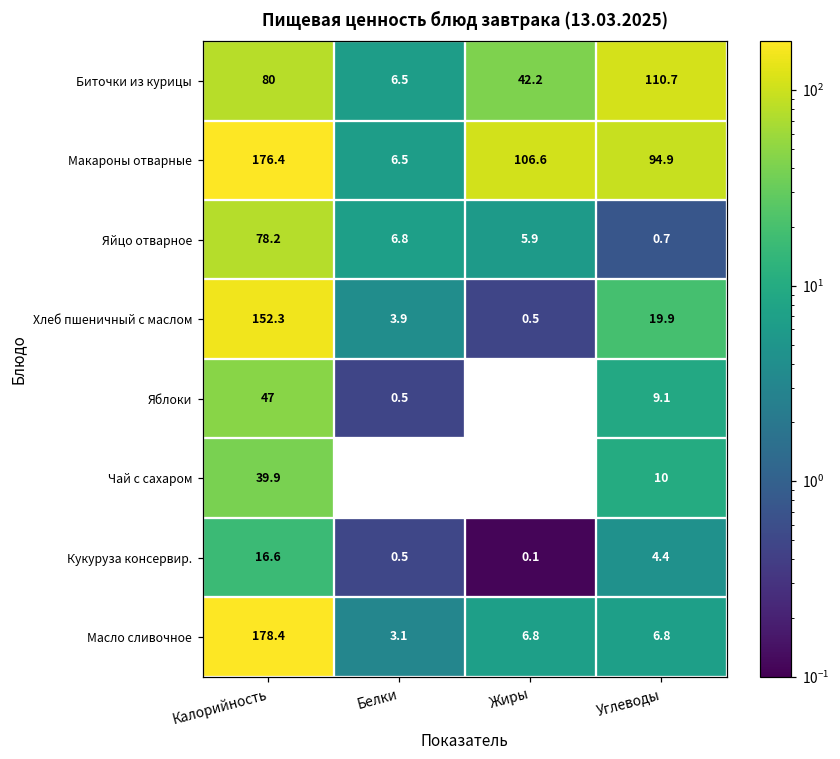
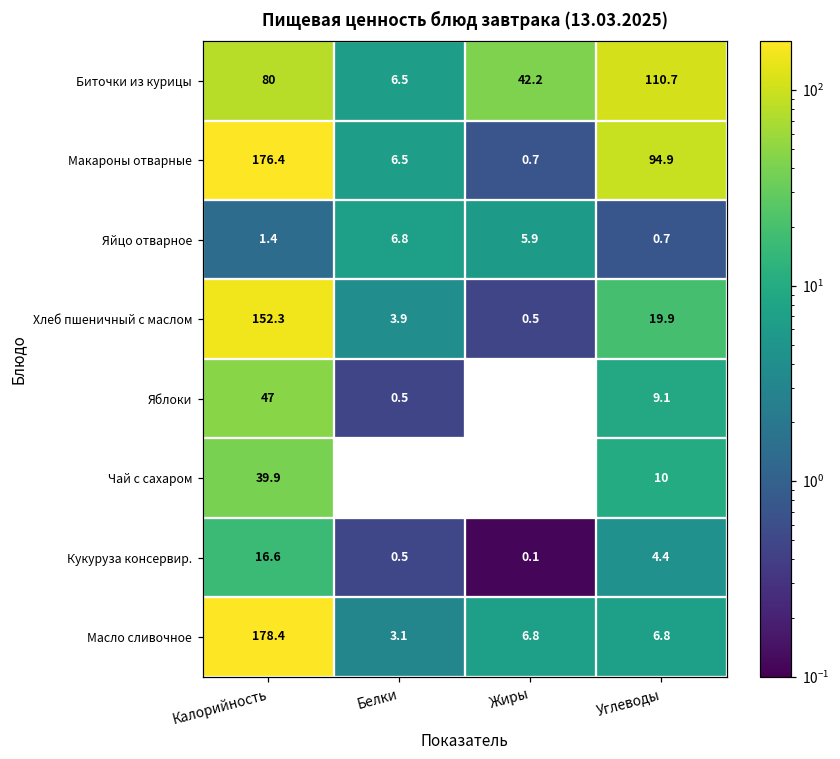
Макароны отварные, Жиры: 106.6 -> 0.7
Яйцо отварное, Калорийность: 78.2 -> 1.4
